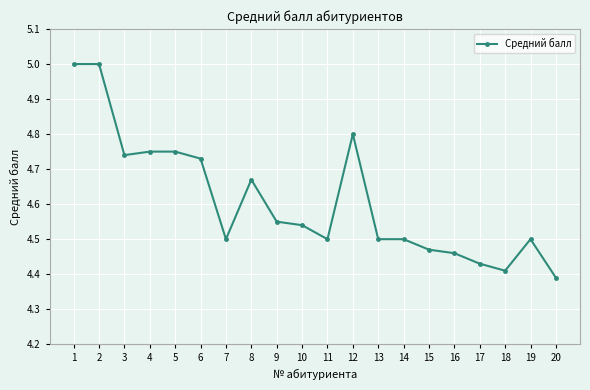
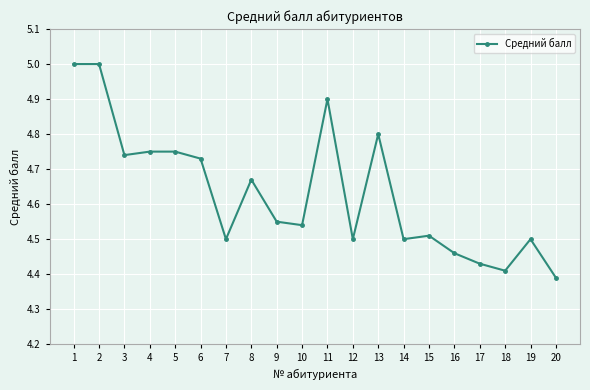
11: 4.5 -> 4.9
12: 4.8 -> 4.5
13: 4.5 -> 4.8
15: 4.47 -> 4.51
